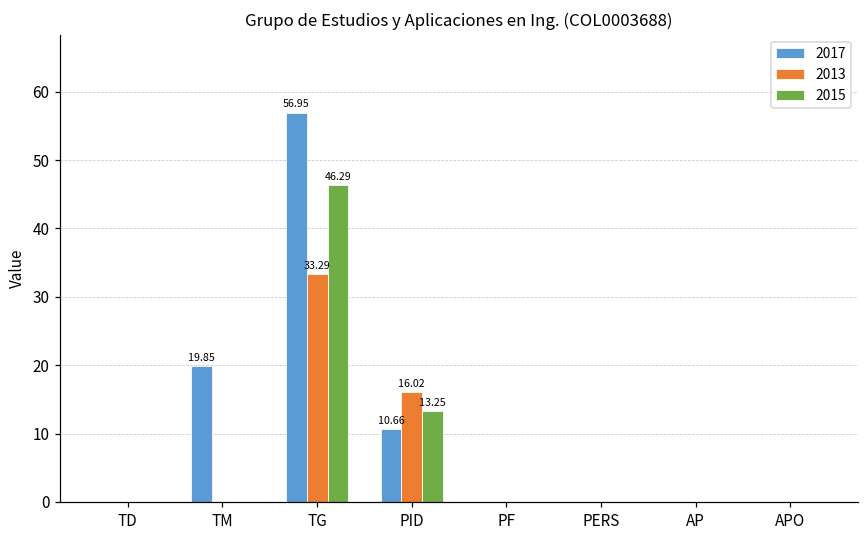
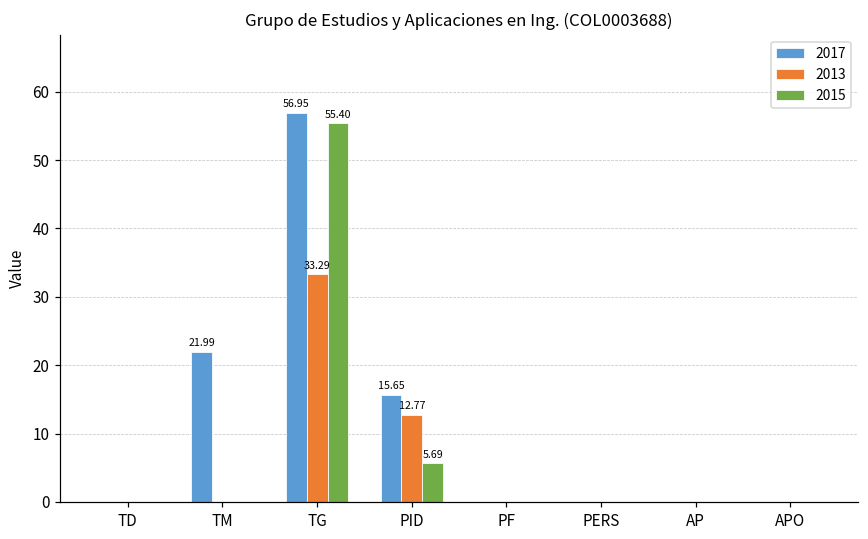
2017, TM: 19.85 -> 21.99
2015, TG: 46.29 -> 55.40
2017, PID: 10.66 -> 15.65
2013, PID: 16.02 -> 12.77
2015, PID: 13.25 -> 5.69
